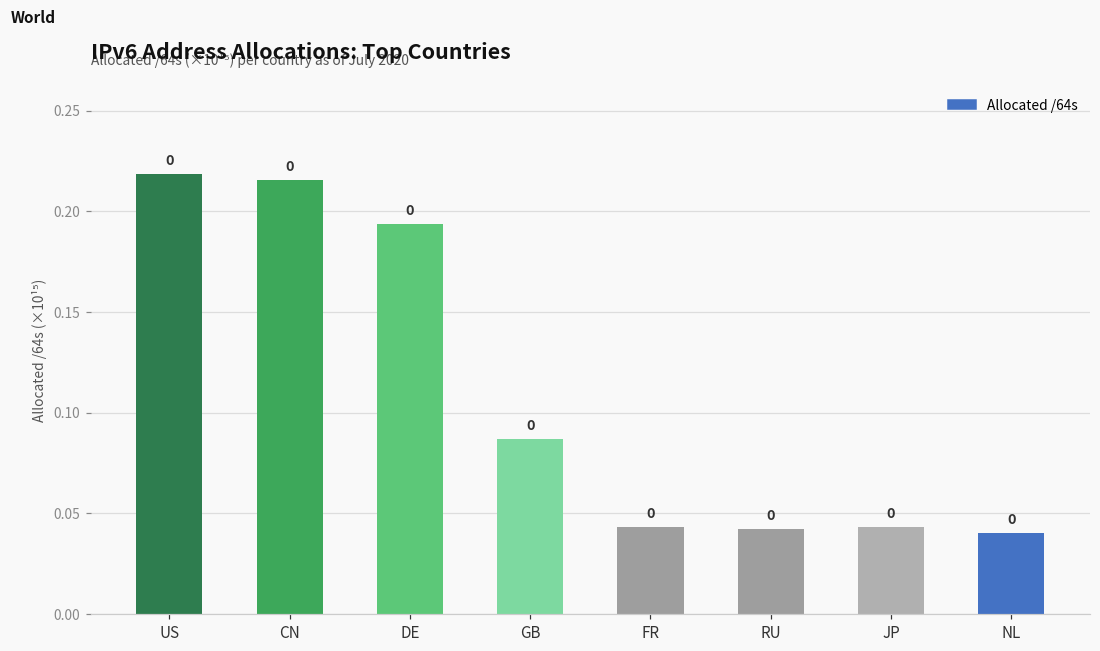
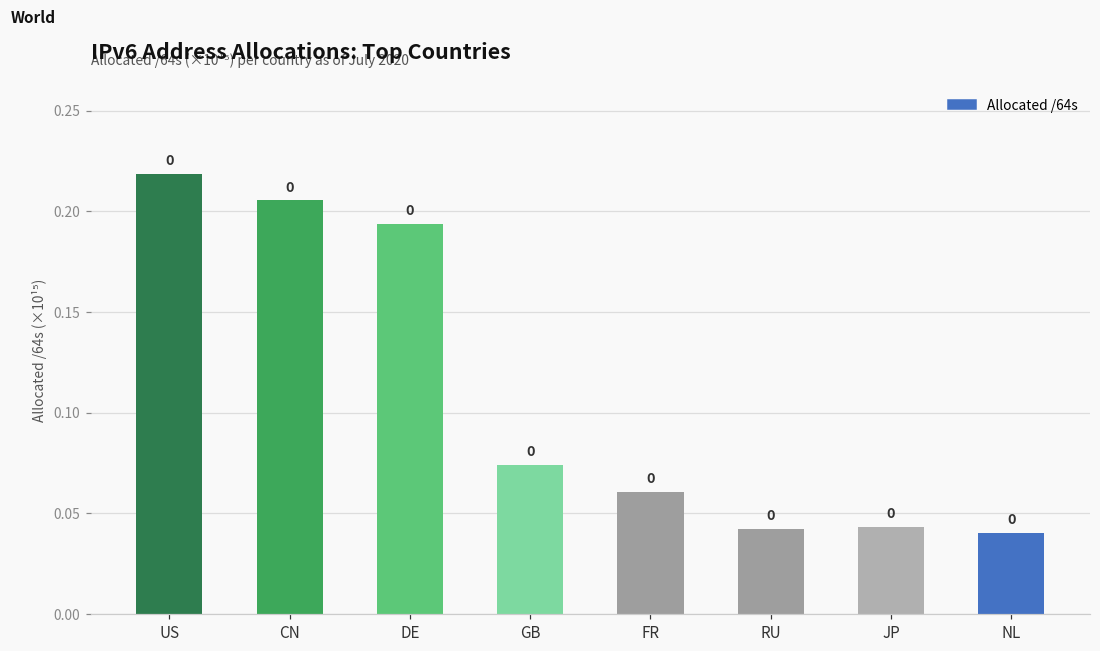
CN: 0.215 -> 0.206
GB: 0.087 -> 0.074
FR: 0.043 -> 0.061
